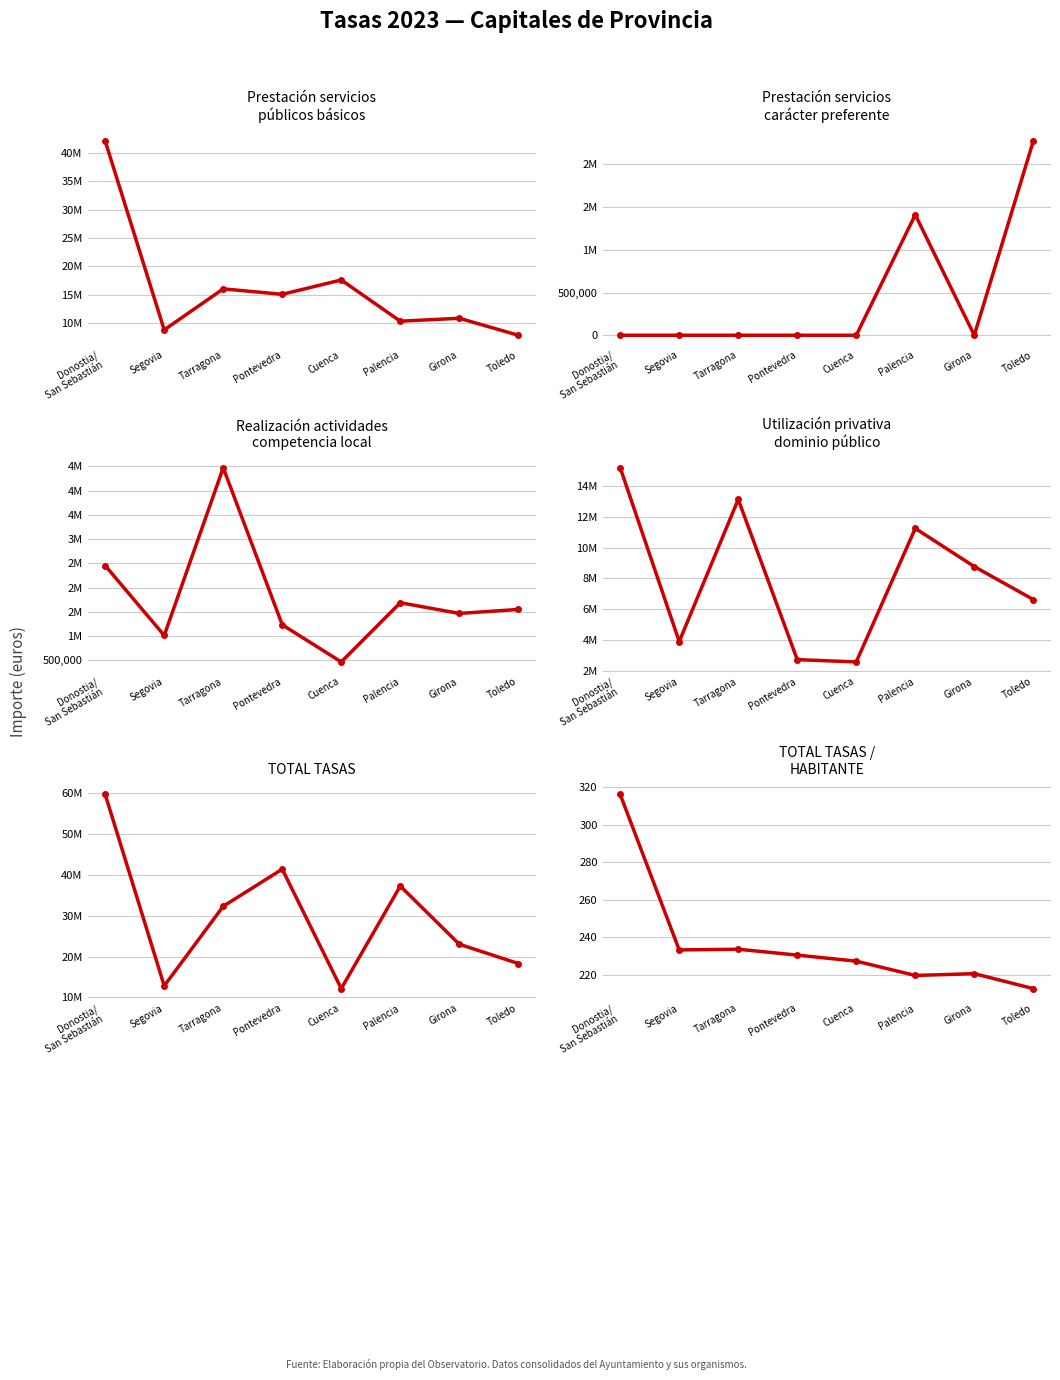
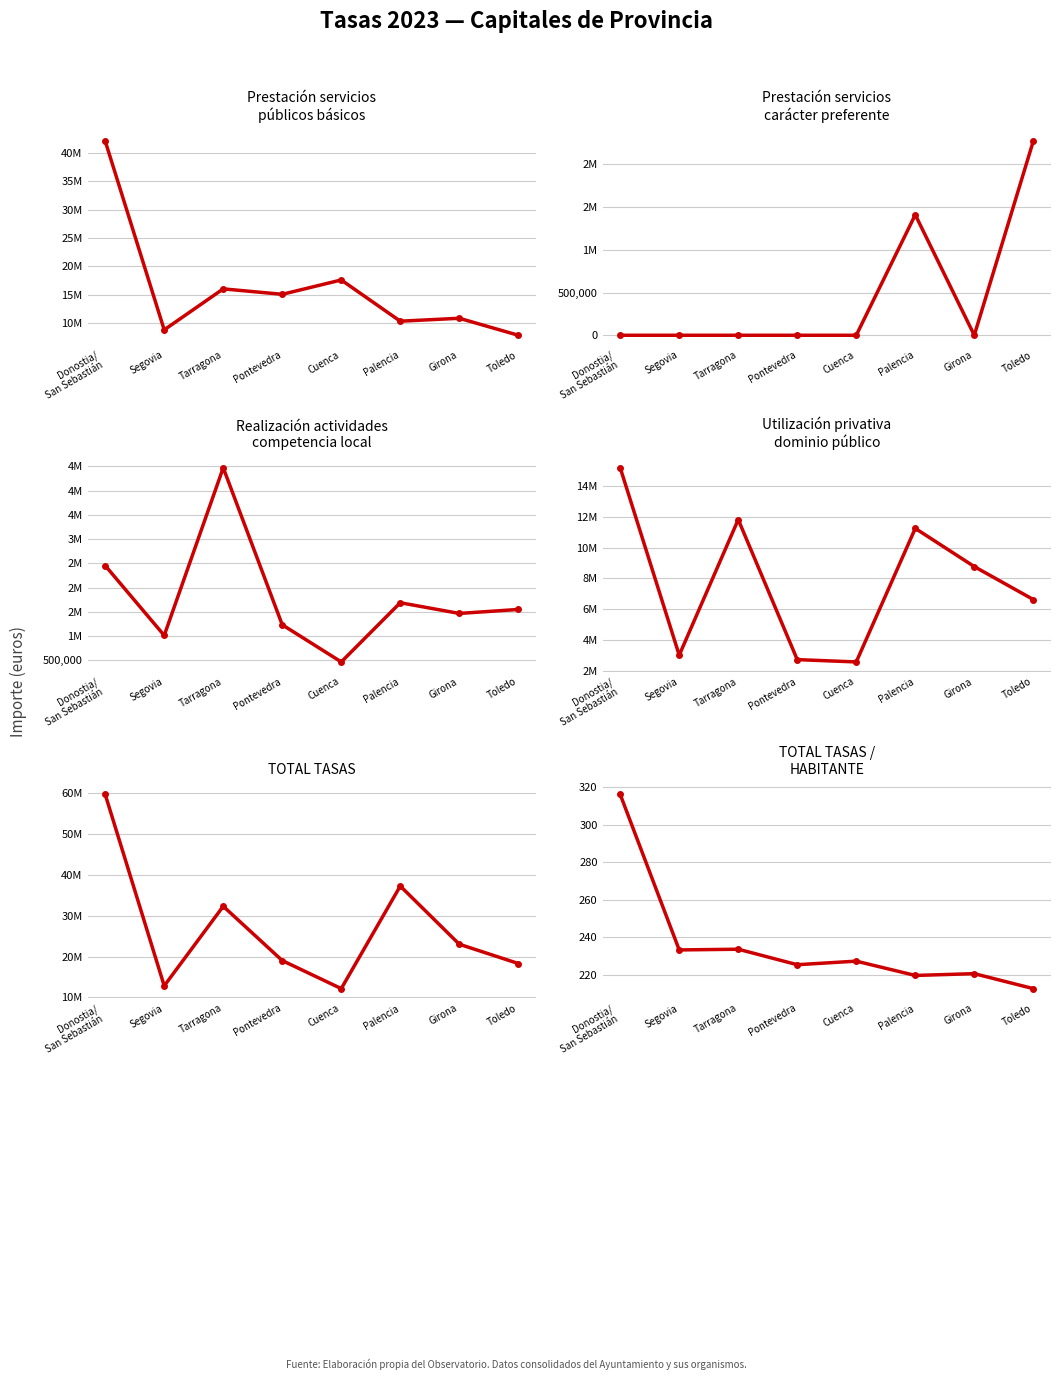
Utilización privativa dominio público, Segovia: 3900000 -> 3000000
Utilización privativa dominio público, Tarragona: 13100000 -> 11800000
TOTAL TASAS, Pontevedra: 41000000 -> 19000000
TOTAL TASAS / HABITANTE, Pontevedra: 231 -> 226
